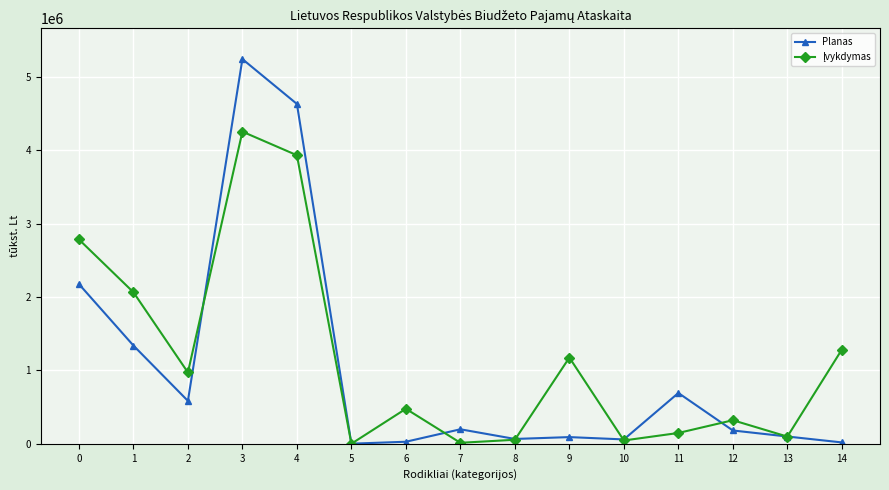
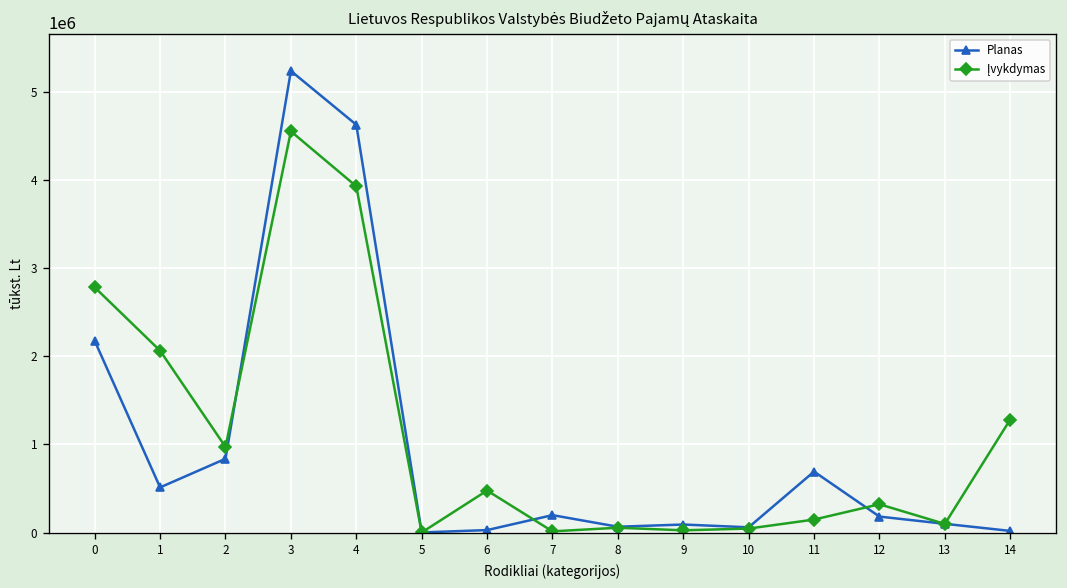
Planas, 1: 1300000 -> 500000
Planas, 2: 600000 -> 800000
Įvykdymas, 3: 4300000 -> 4600000
Įvykdymas, 9: 1200000 -> 0
